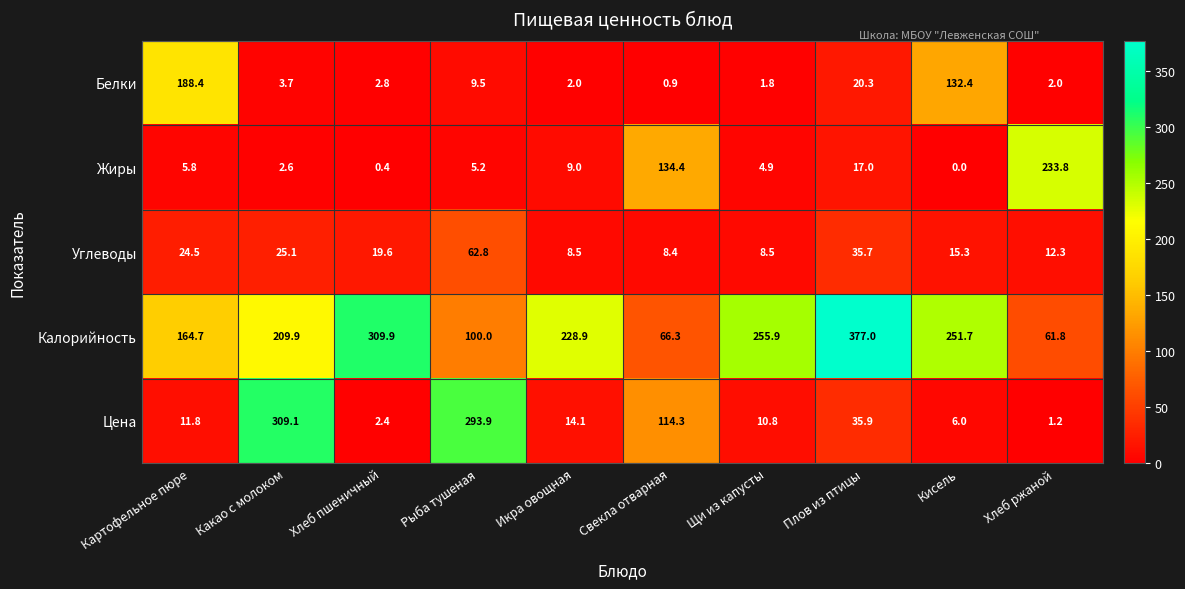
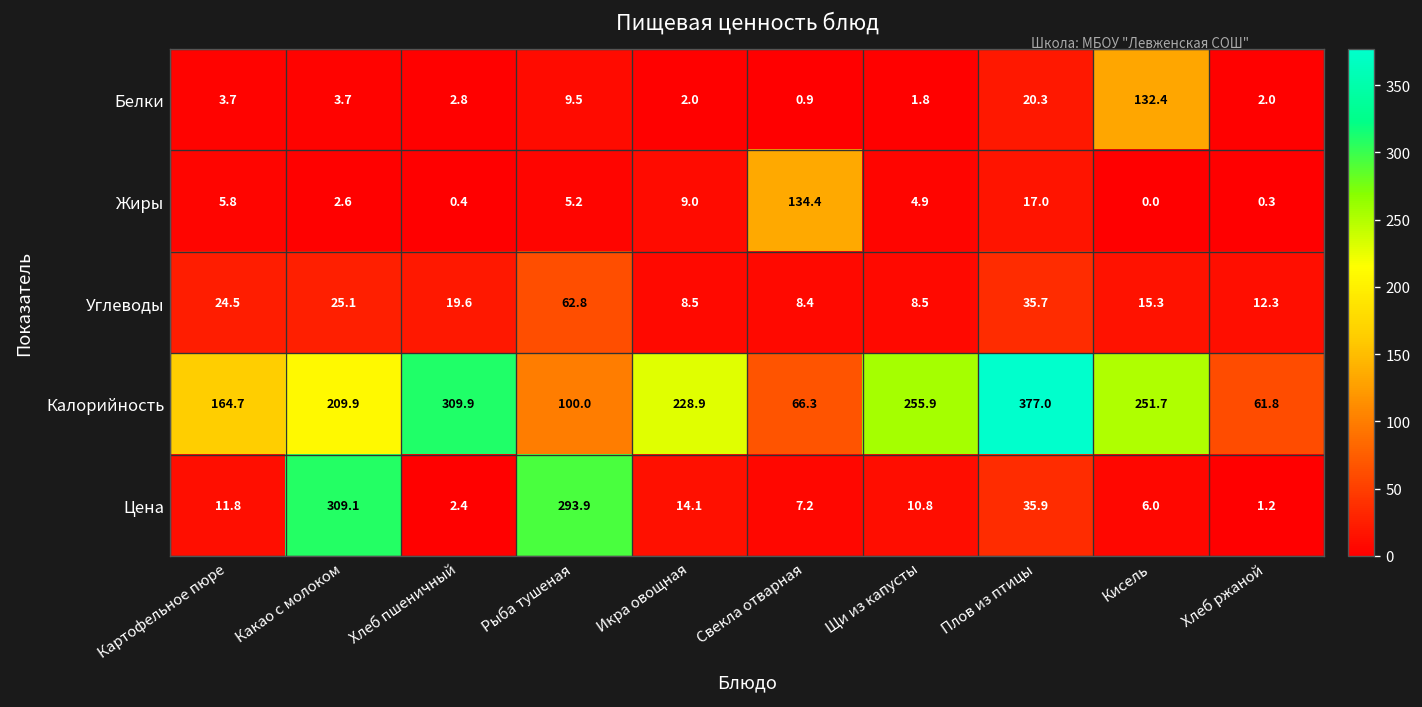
Белки, Картофельное пюре: 188.4 -> 3.7
Жиры, Хлеб ржаной: 233.8 -> 0.3
Цена, Свекла отварная: 114.3 -> 7.2
